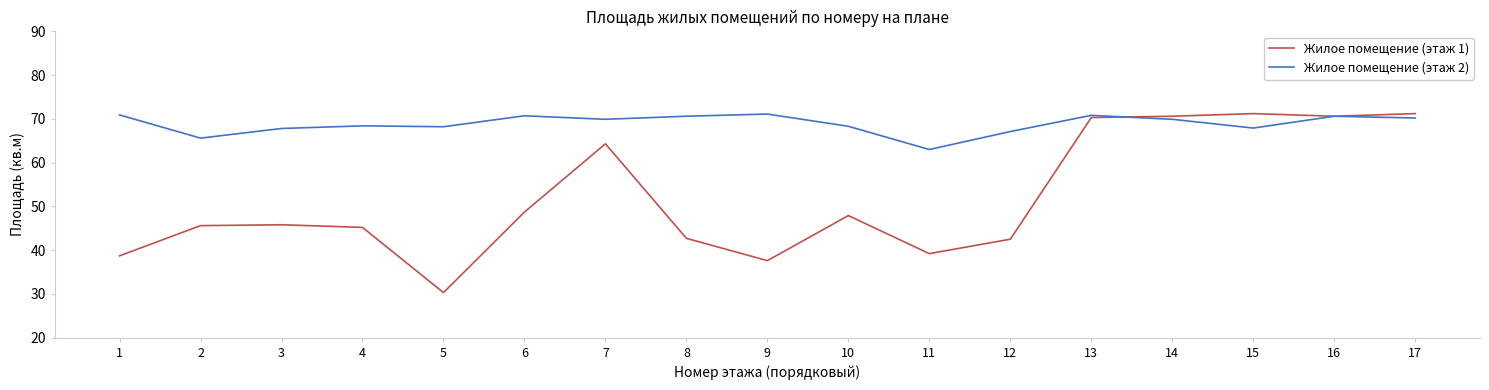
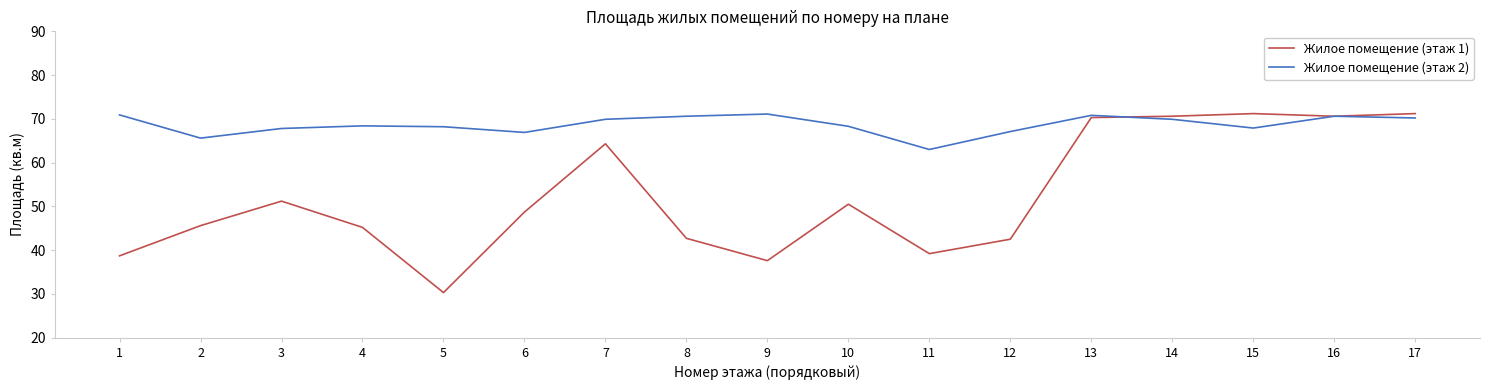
Жилое помещение (этаж 1), 3: 46 -> 51
Жилое помещение (этаж 2), 6: 71 -> 67
Жилое помещение (этаж 1), 10: 48 -> 51
